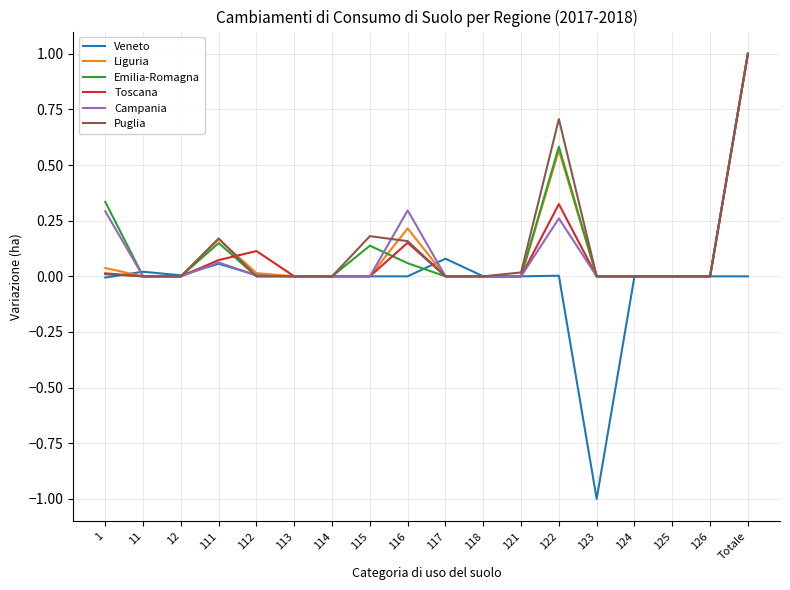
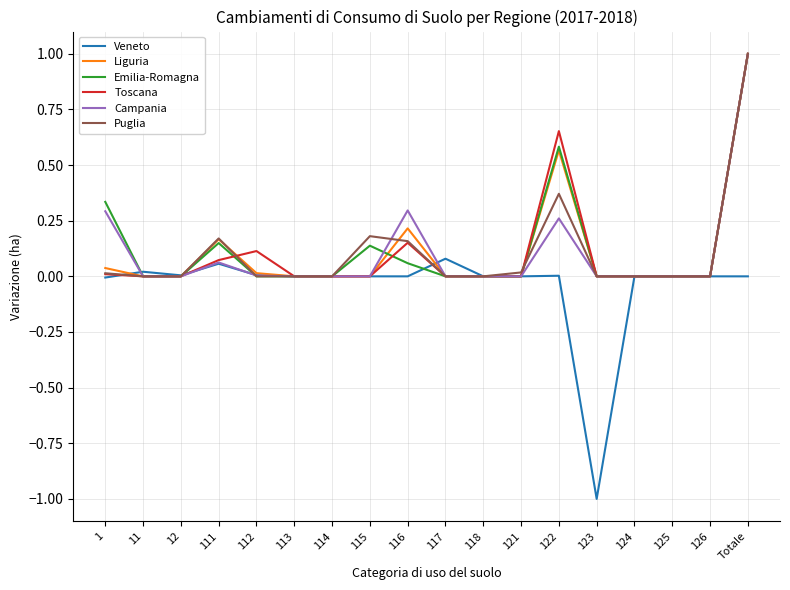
Toscana, 122: 0.32 -> 0.65
Puglia, 122: 0.71 -> 0.37
